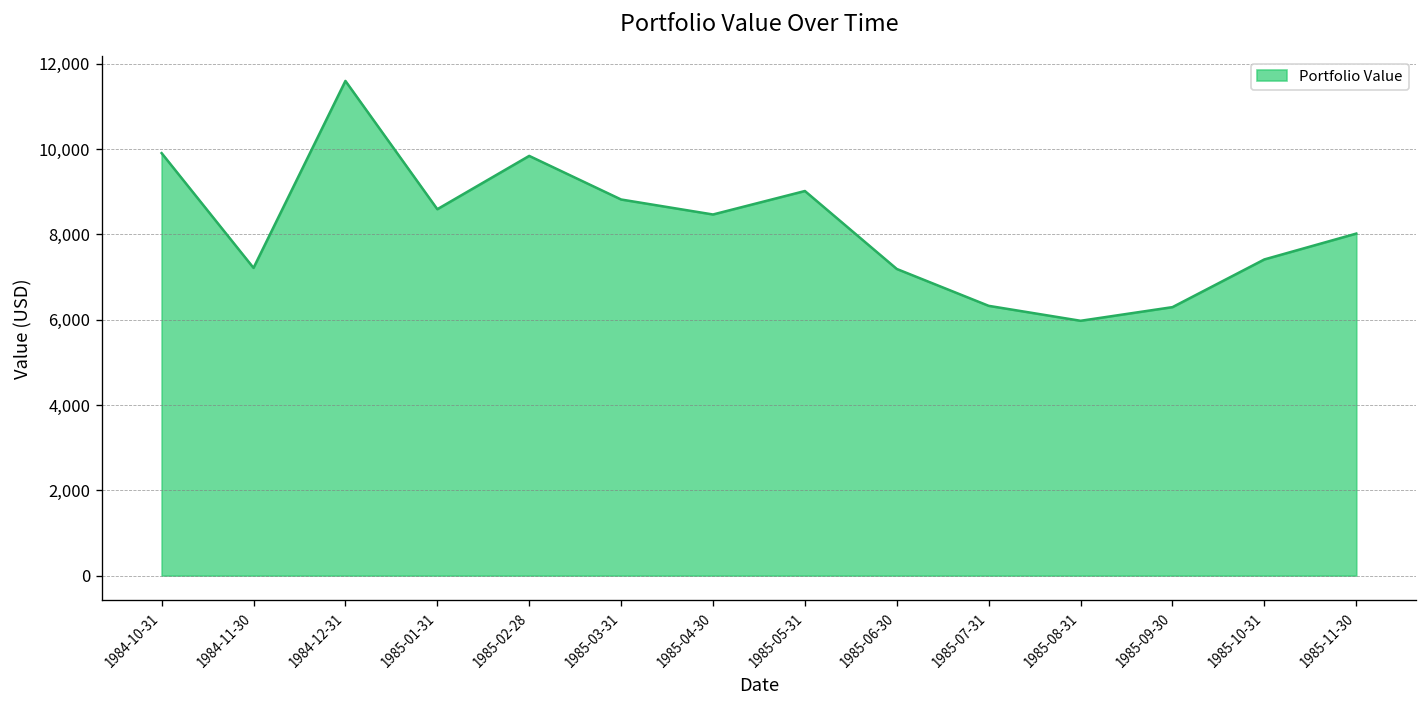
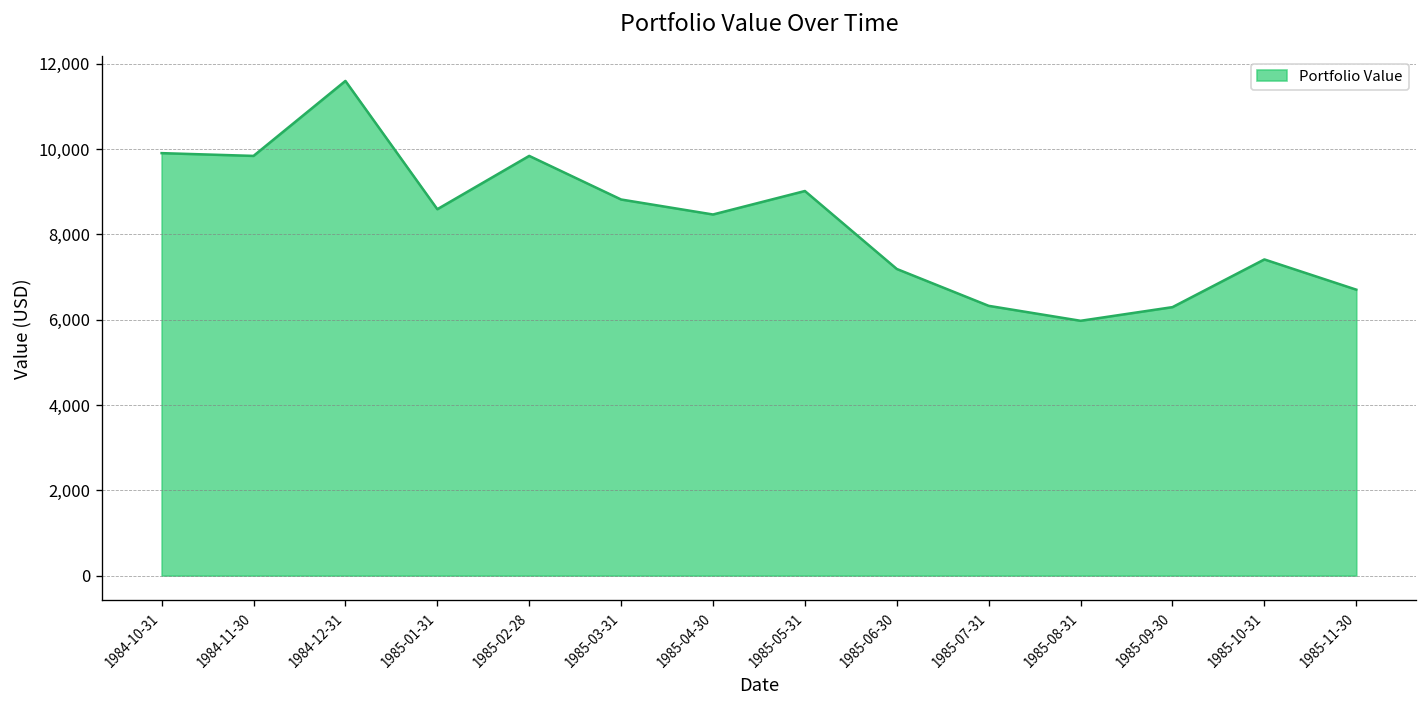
1984-11-30: 7,200 -> 9,800
1985-11-30: 8,000 -> 6,700
